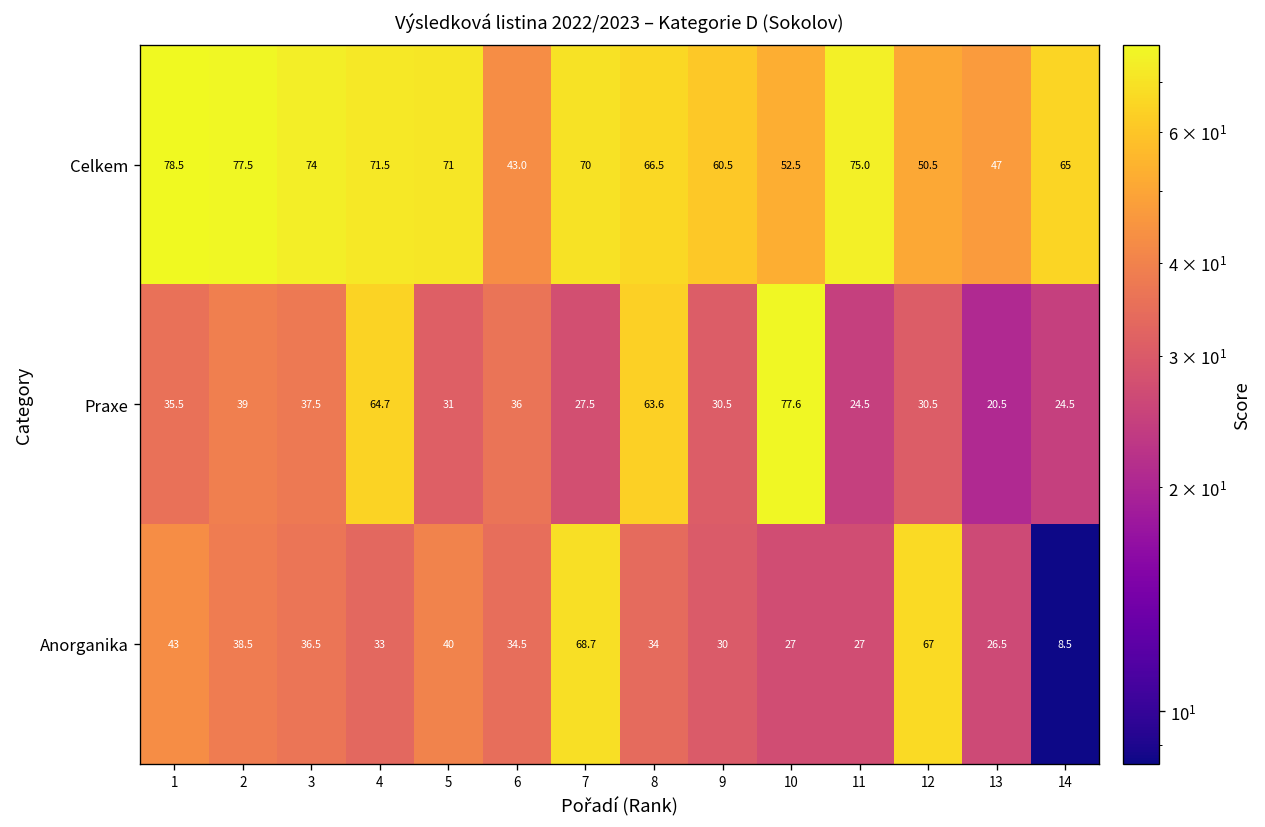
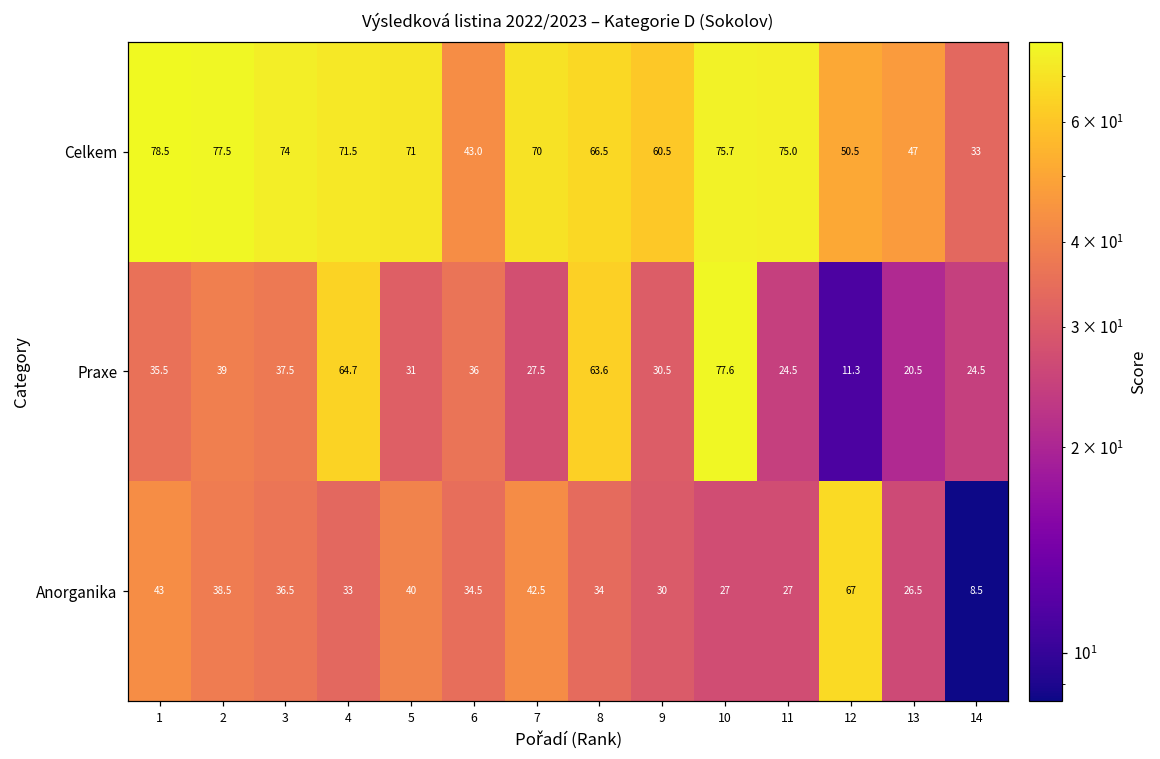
Celkem, 10: 52.5 -> 75.7
Celkem, 14: 65 -> 33
Praxe, 12: 30.5 -> 11.3
Anorganika, 7: 68.7 -> 42.5
